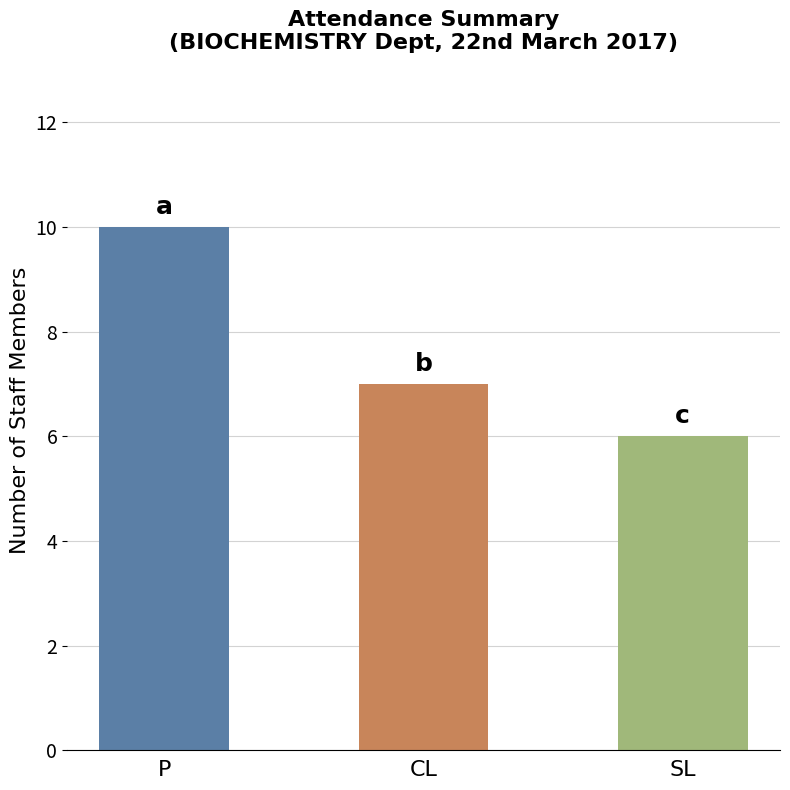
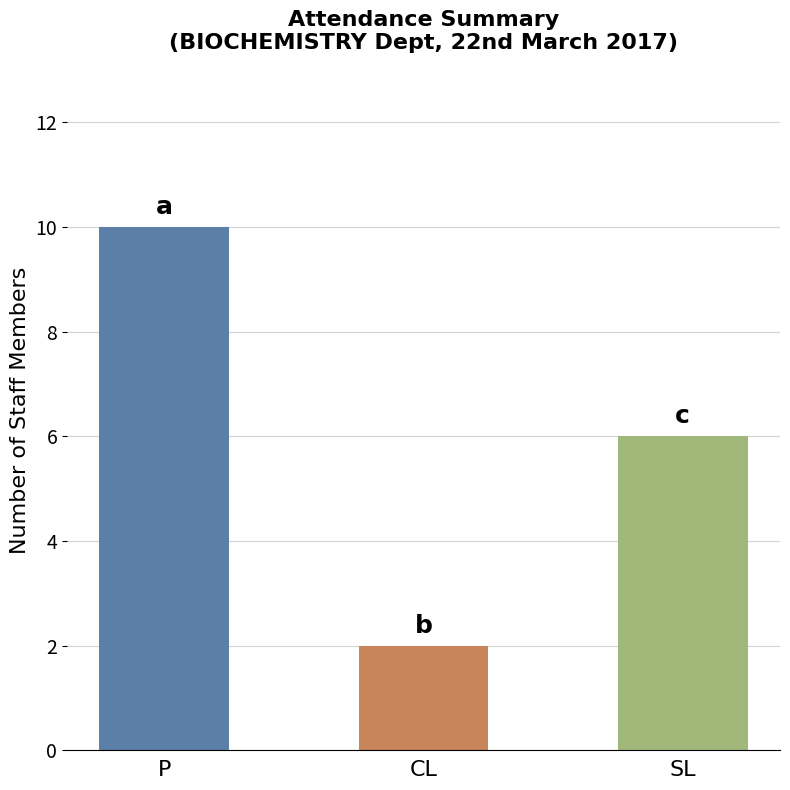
CL: 7 -> 2
